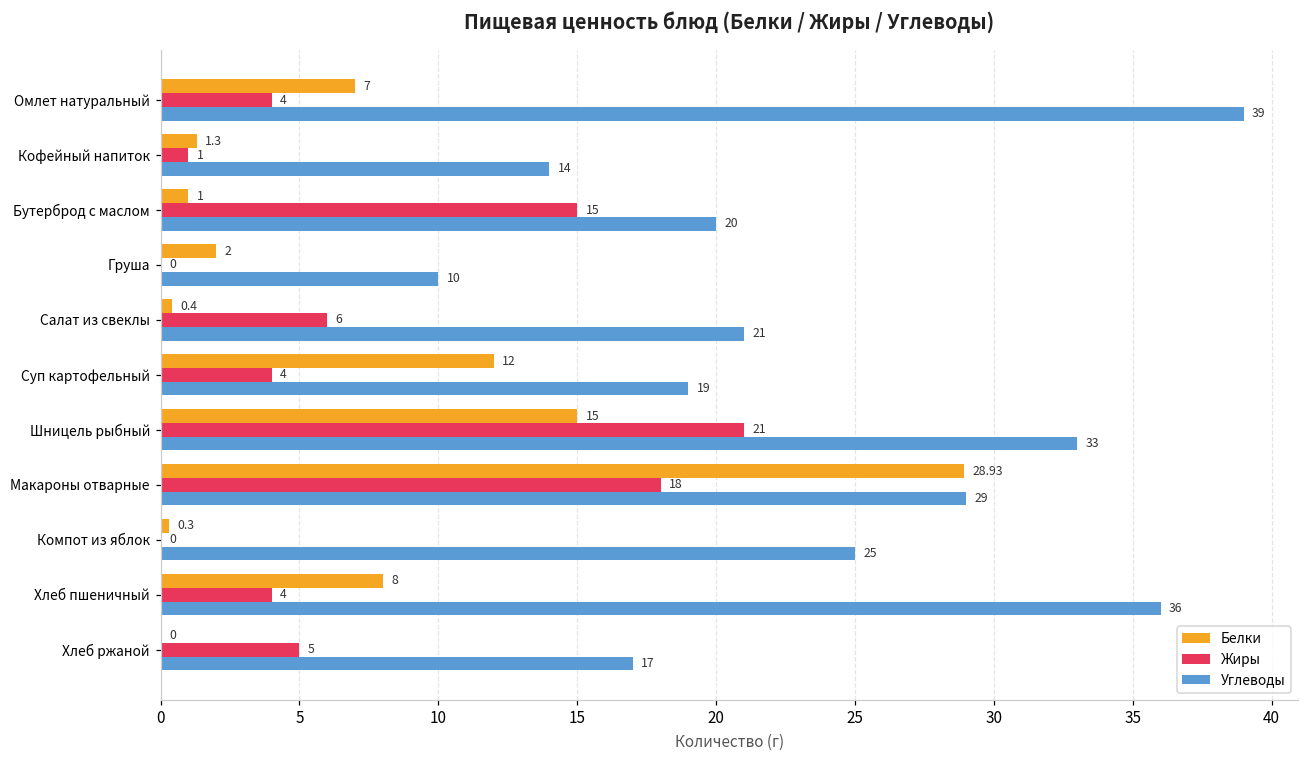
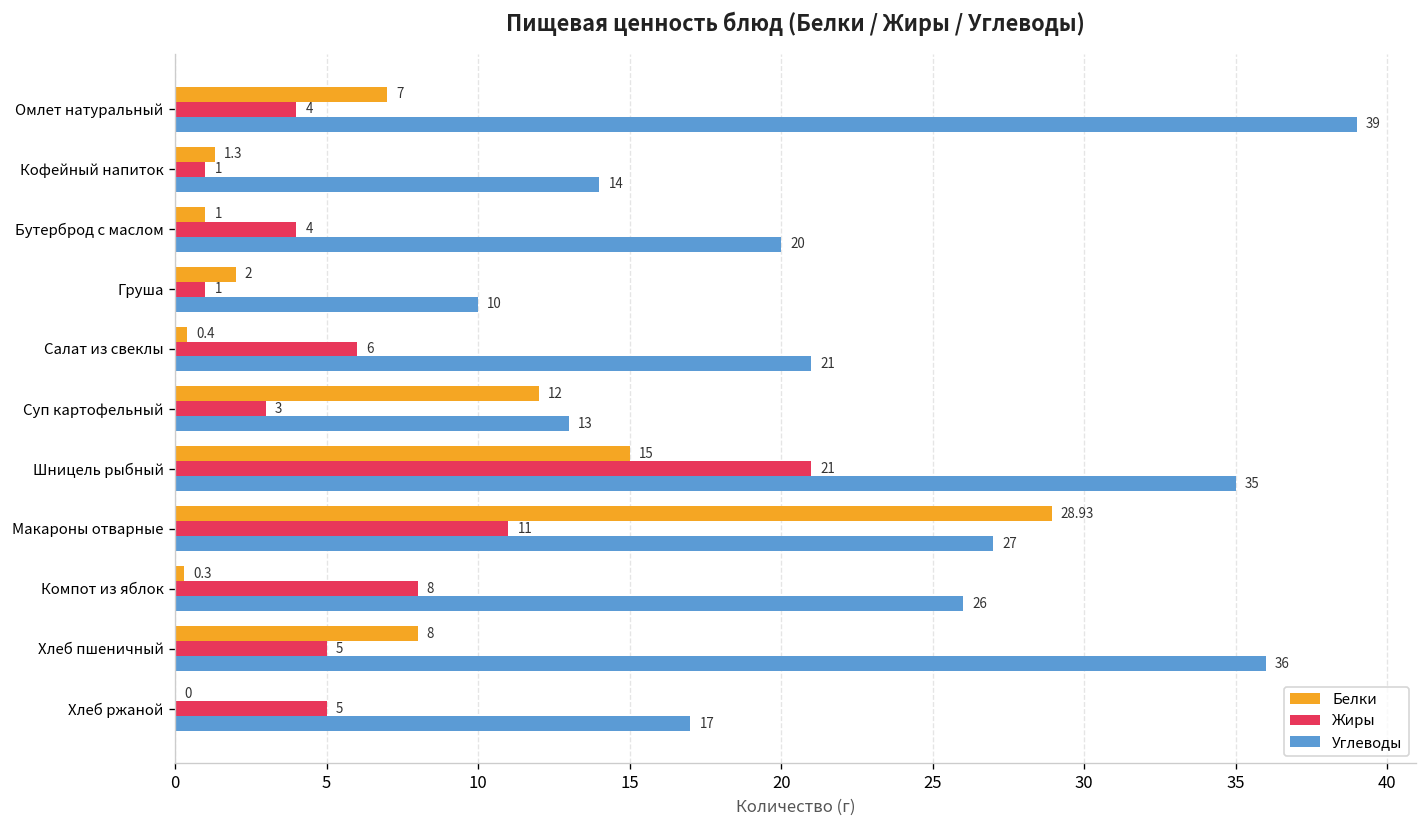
Жиры, Бутерброд с маслом: 15 -> 4
Жиры, Груша: 0 -> 1
Жиры, Суп картофельный: 4 -> 3
Углеводы, Суп картофельный: 19 -> 13
Углеводы, Шницель рыбный: 33 -> 35
Жиры, Макароны отварные: 18 -> 11
Углеводы, Макароны отварные: 29 -> 27
Жиры, Компот из яблок: 0 -> 8
Углеводы, Компот из яблок: 25 -> 26
Жиры, Хлеб пшеничный: 4 -> 5
